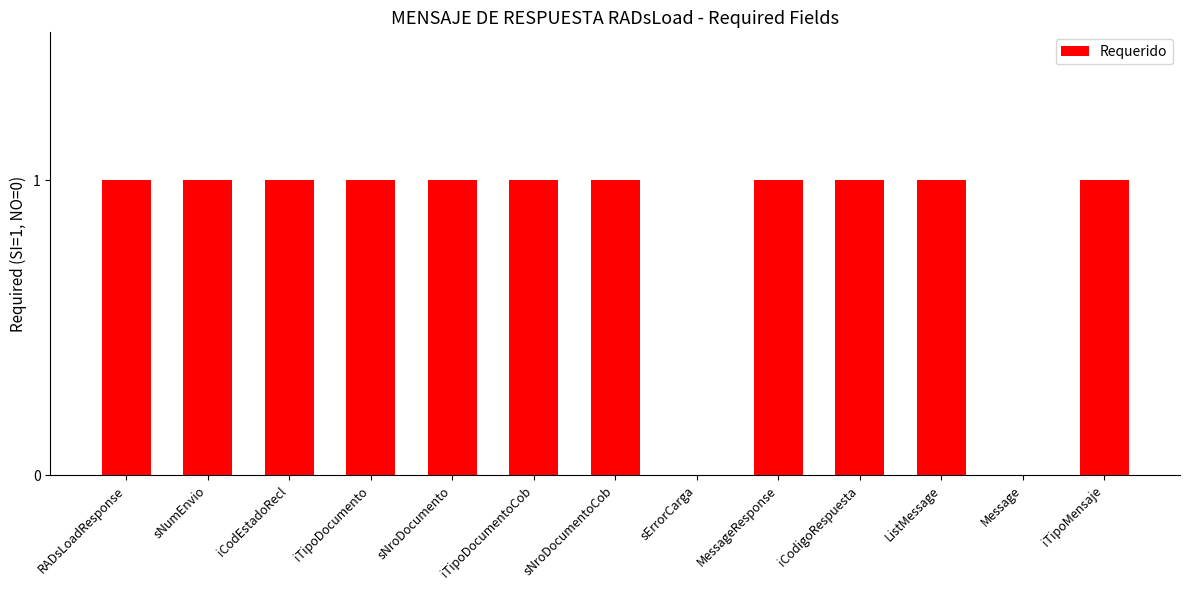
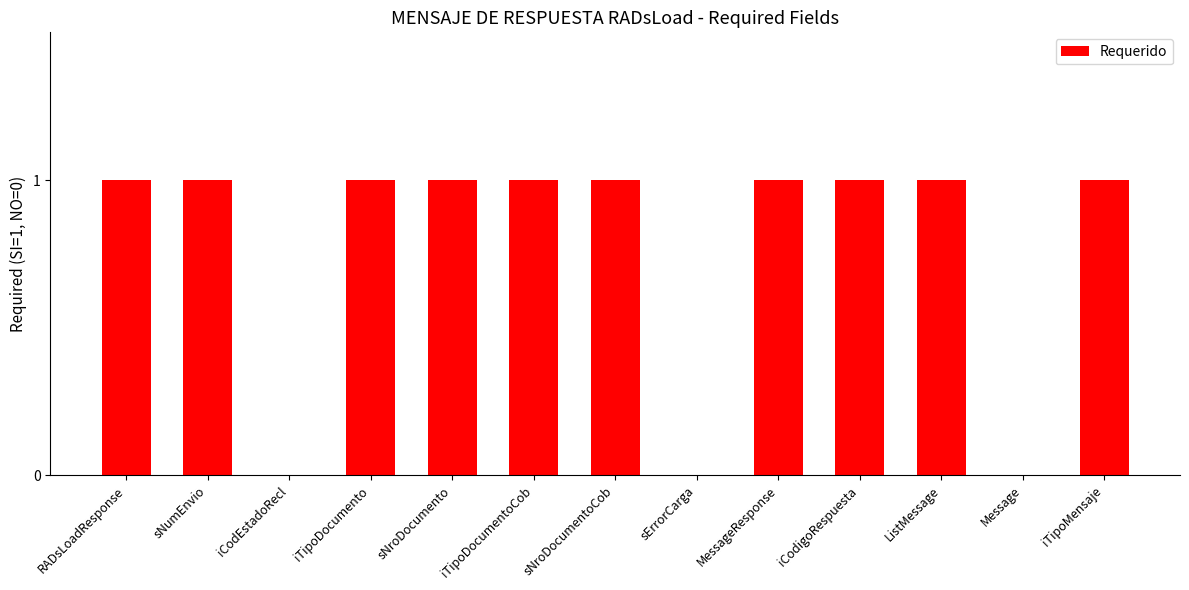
iCodEstadoRecl: 1 -> 0
